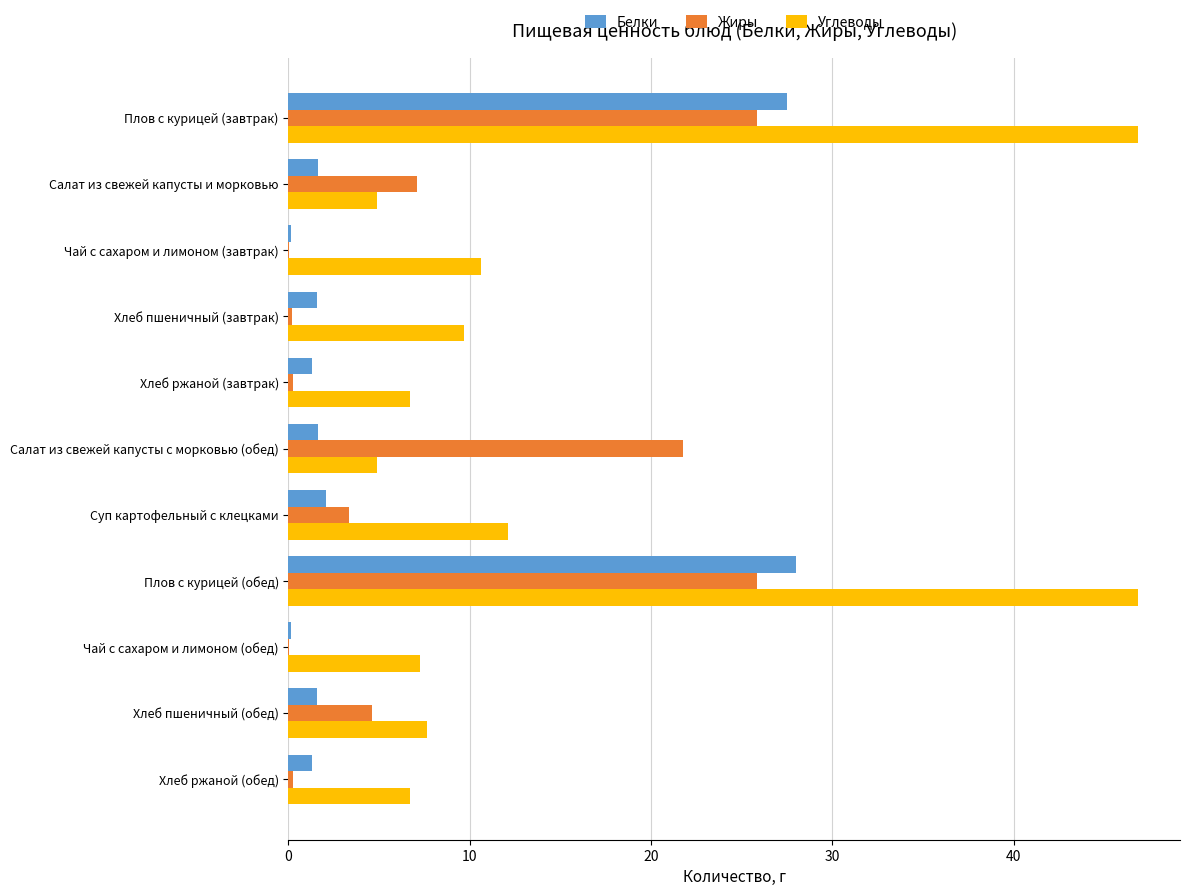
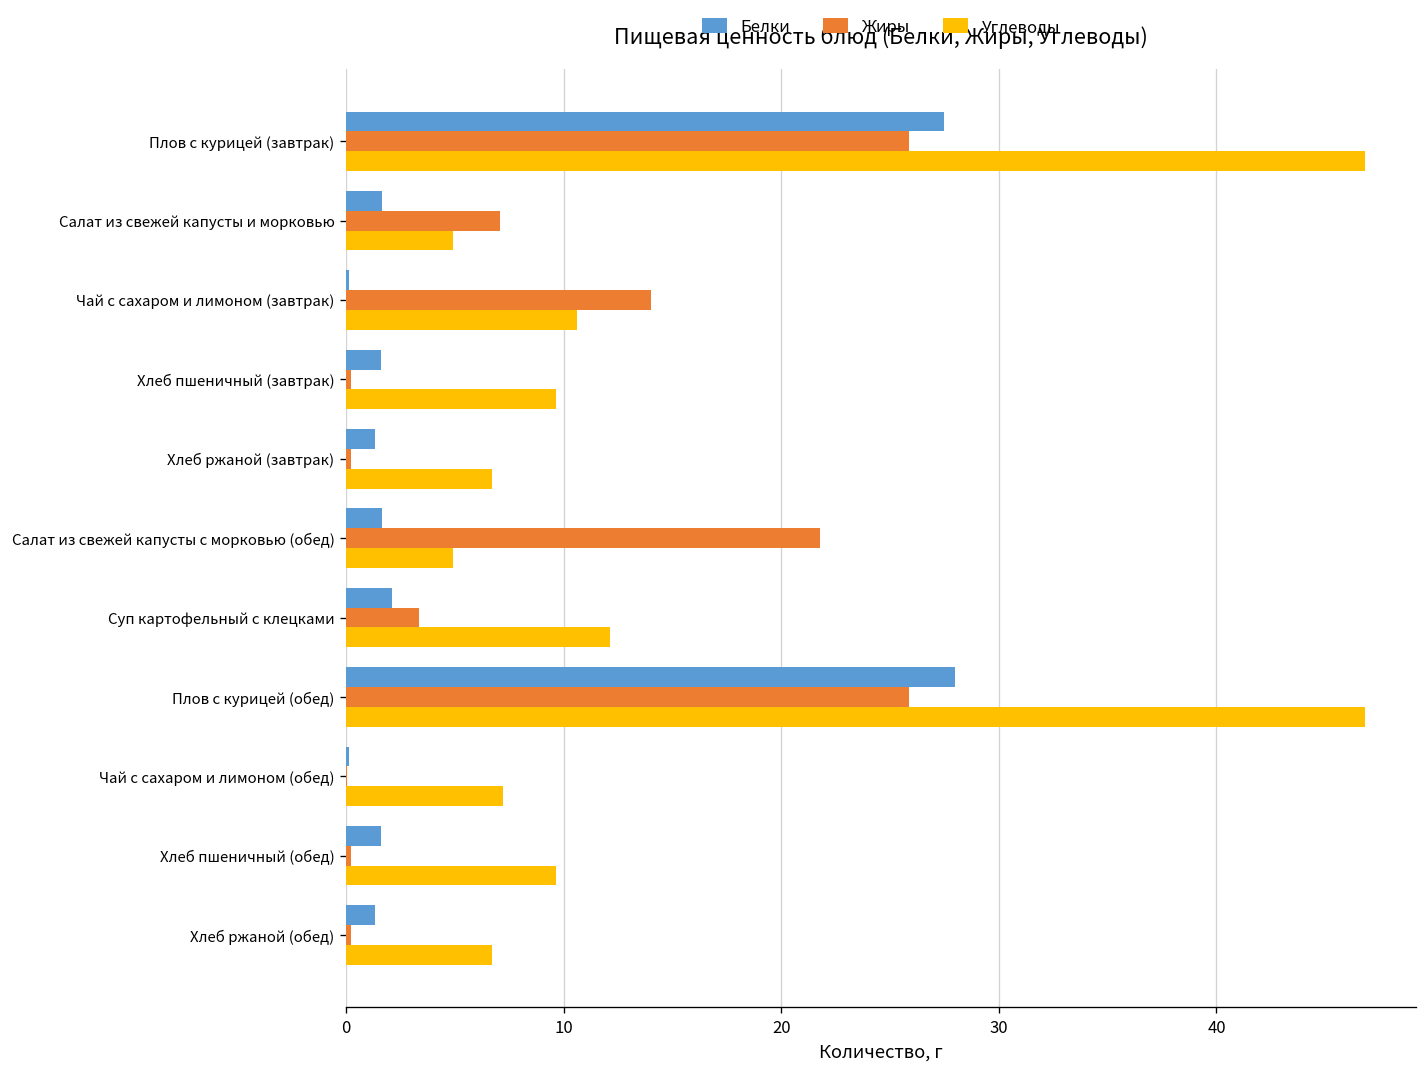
Жиры, Чай с сахаром и лимоном (завтрак): 0.0 -> 14.0
Жиры, Хлеб пшеничный (обед): 4.6 -> 0.2
Углеводы, Хлеб пшеничный (обед): 7.6 -> 9.7
